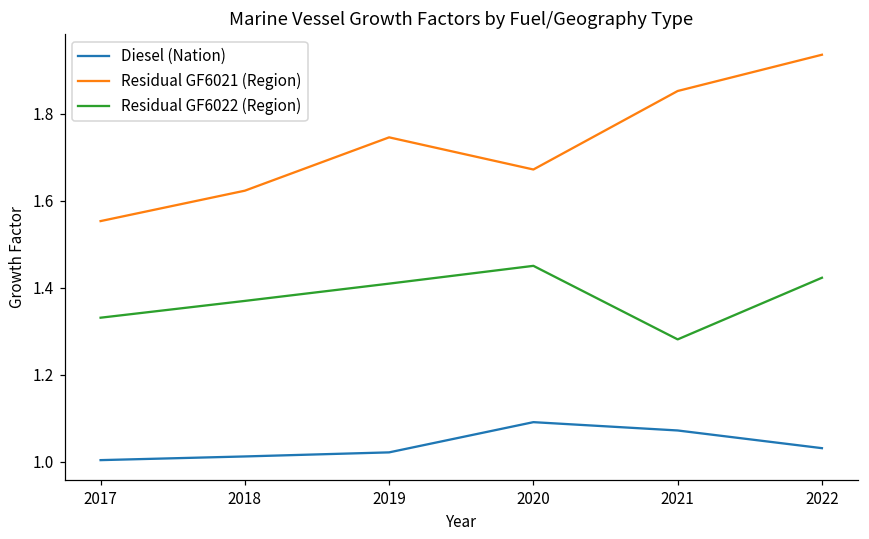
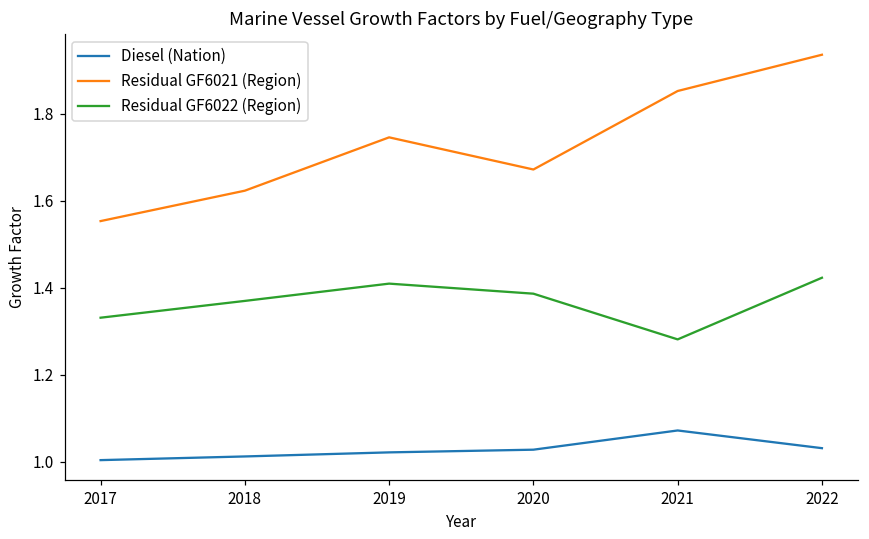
Diesel (Nation), 2020: 1.09 -> 1.03
Residual GF6022 (Region), 2020: 1.45 -> 1.39
